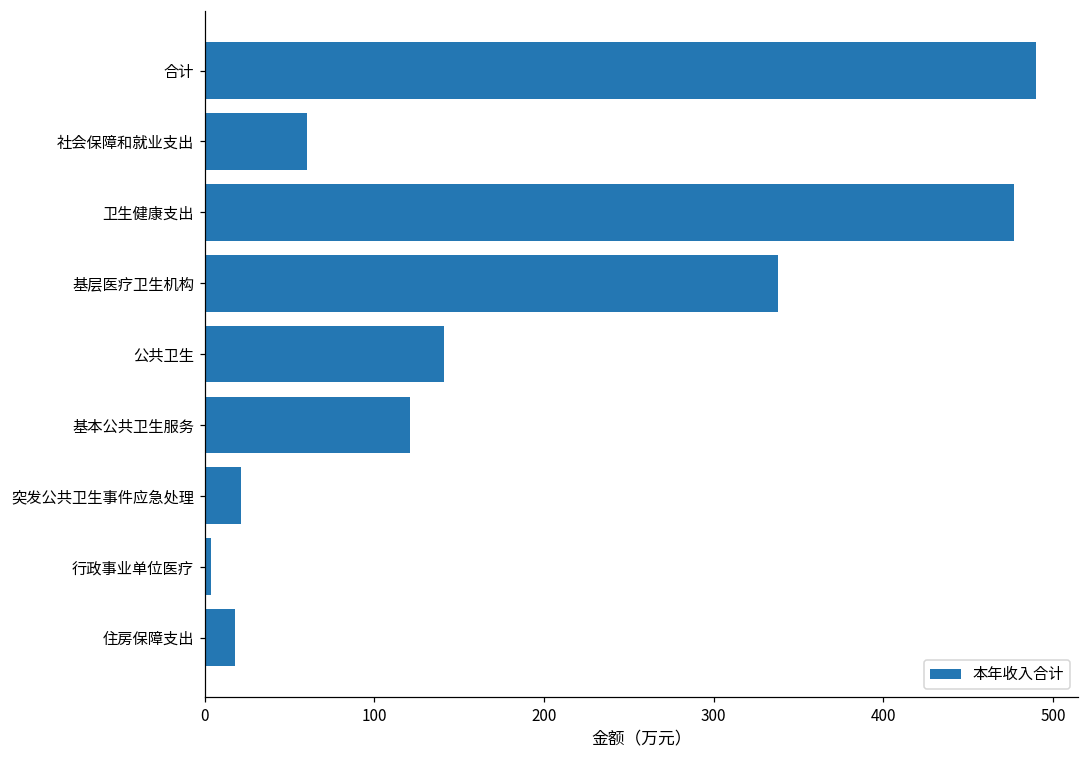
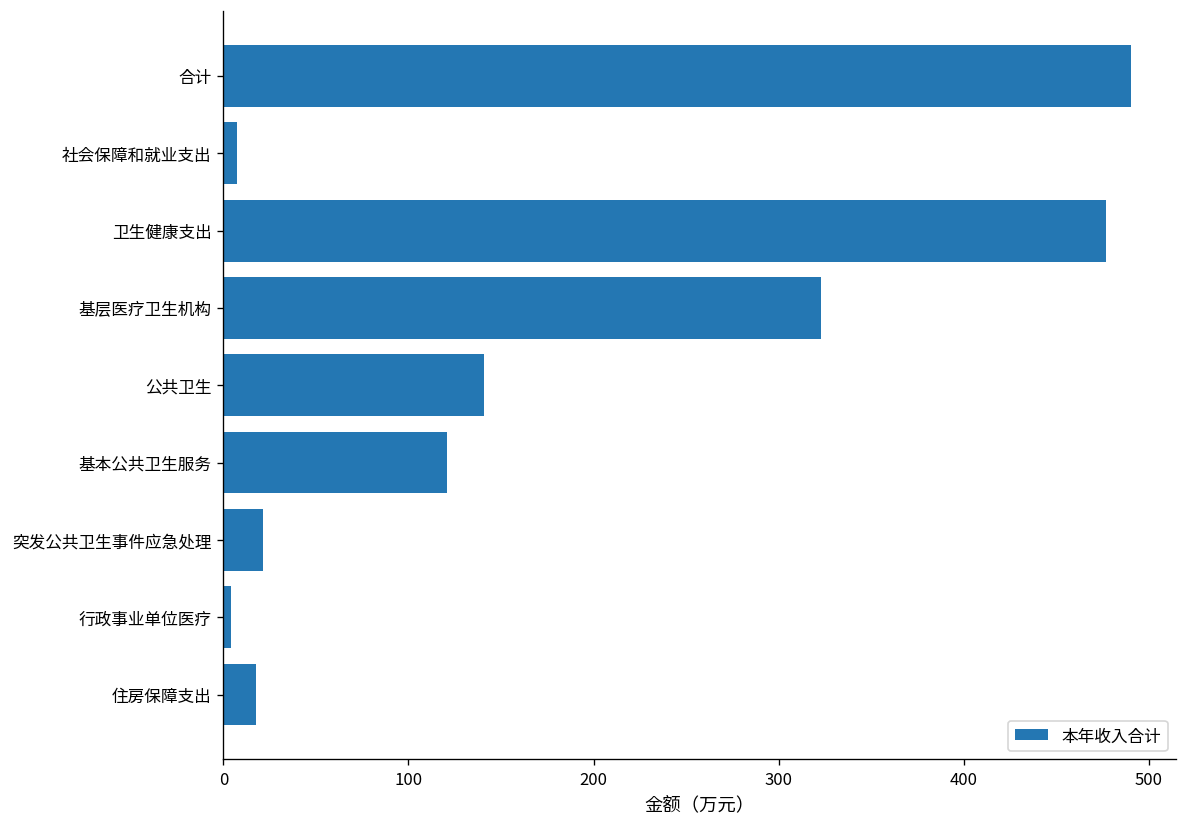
社会保障和就业支出: 60 -> 8
基层医疗卫生机构: 338 -> 323
